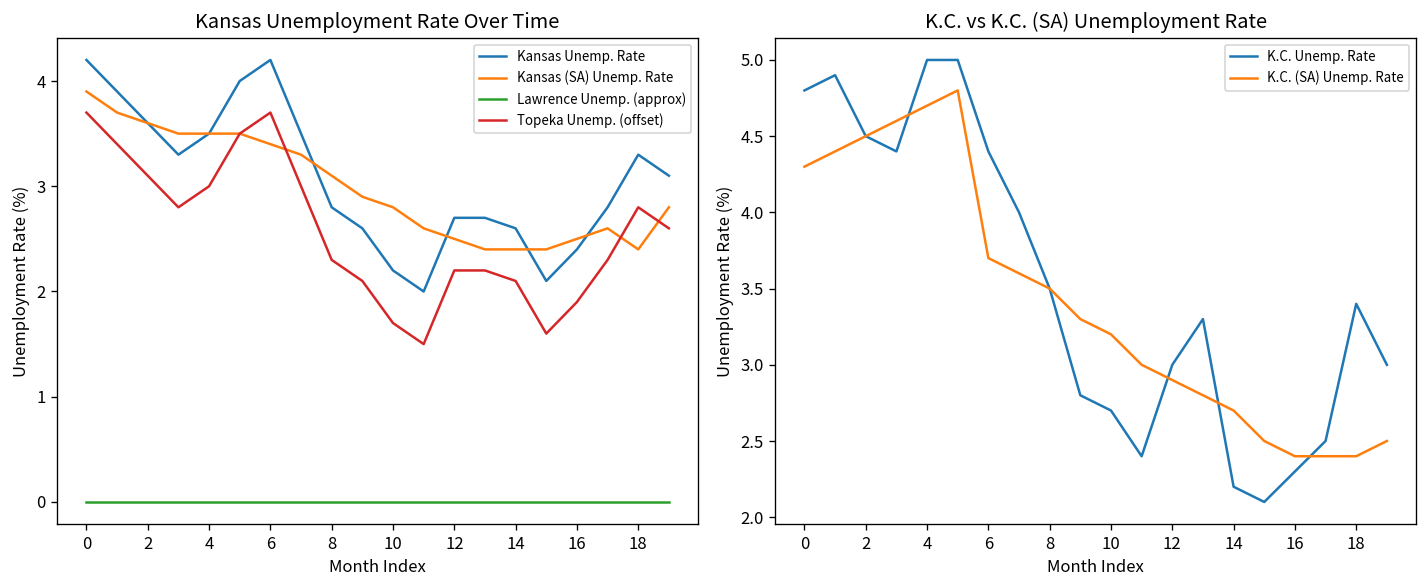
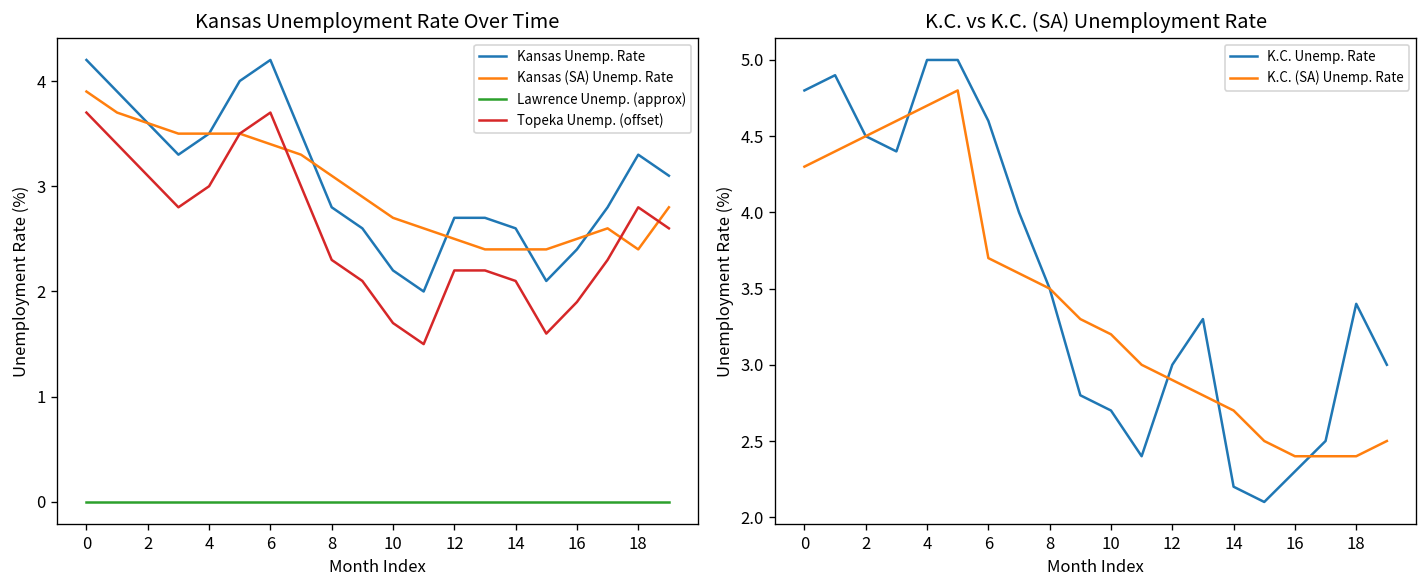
Kansas Unemployment Rate Over Time, Kansas (SA) Unemp. Rate, 10: 2.8 -> 2.7
K.C. vs K.C. (SA) Unemployment Rate, K.C. Unemp. Rate, 6: 4.4 -> 4.6
